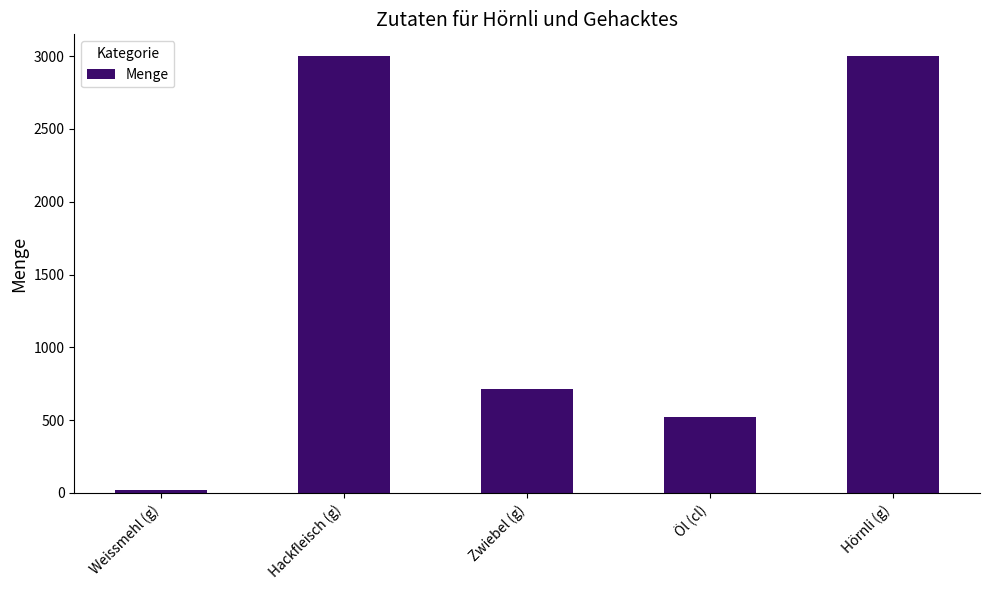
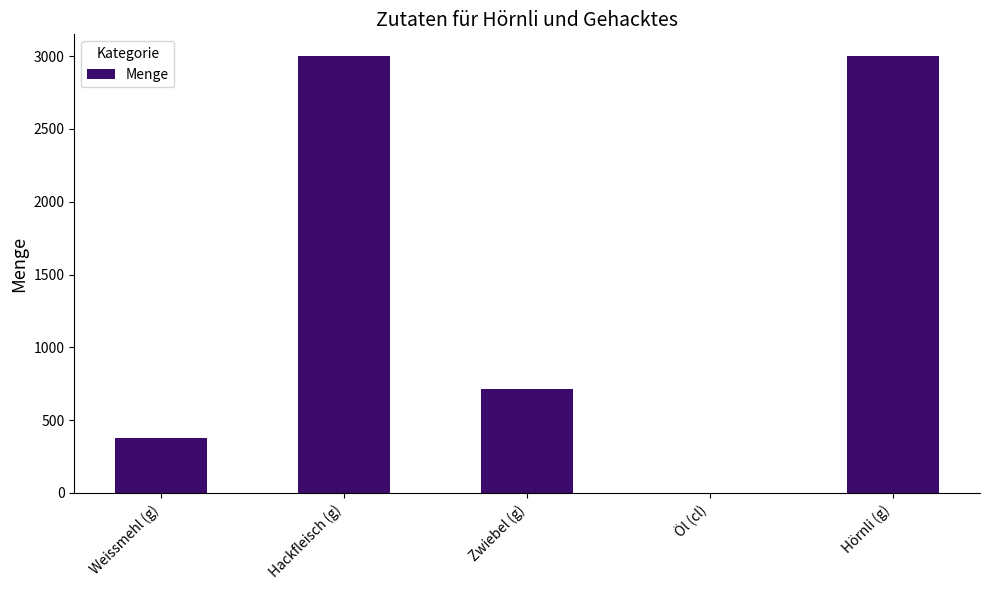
Weissmehl (g): 20 -> 380
Öl (cl): 520 -> 0
